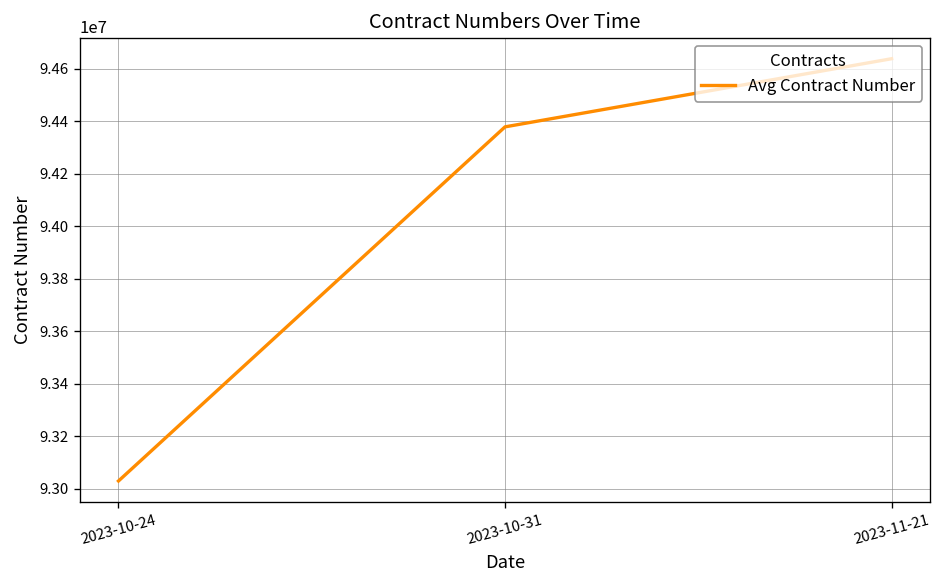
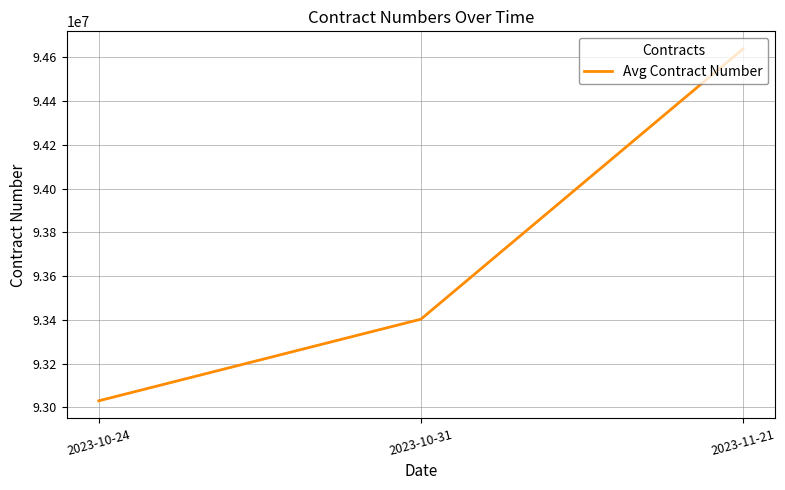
2023-10-31: 94380000 -> 93400000
